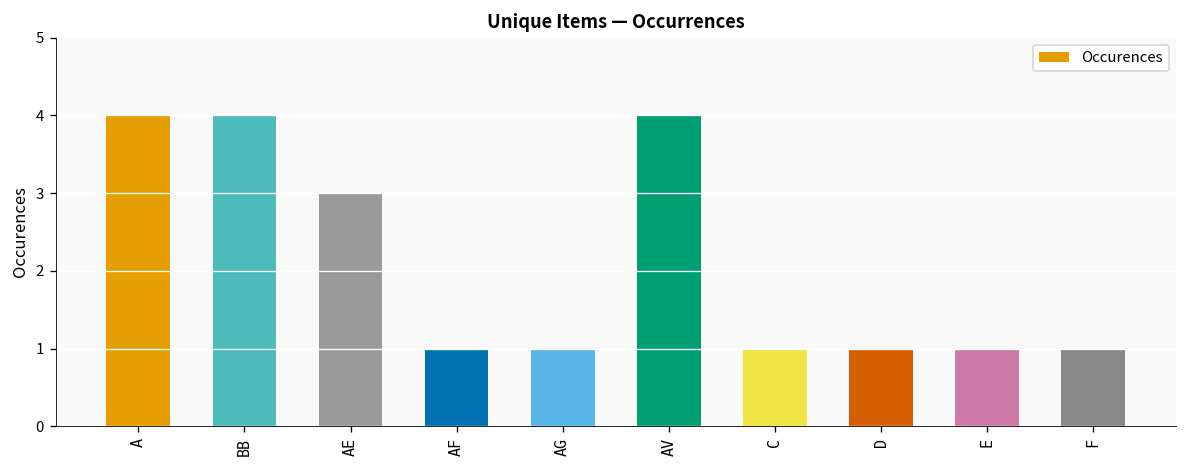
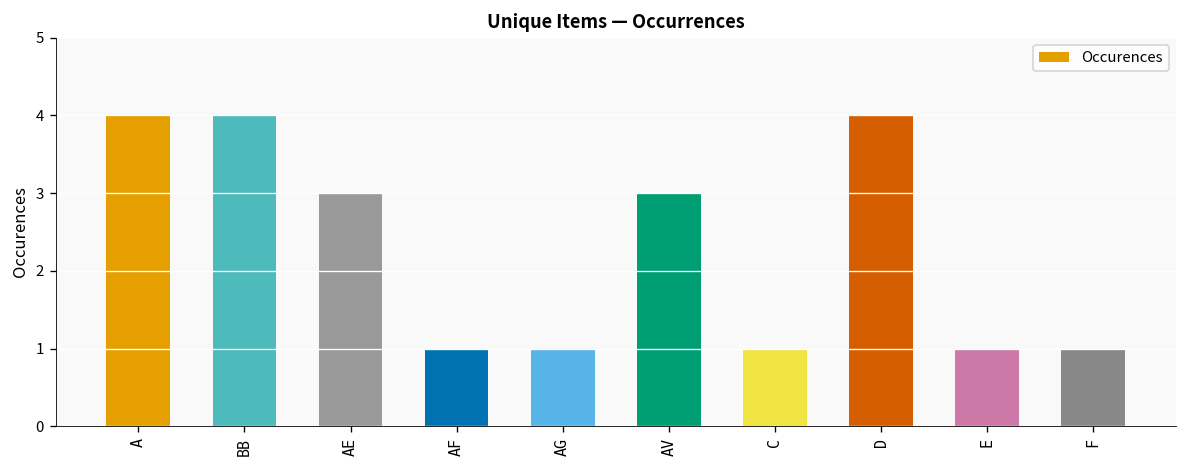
AV: 4 -> 3
D: 1 -> 4
